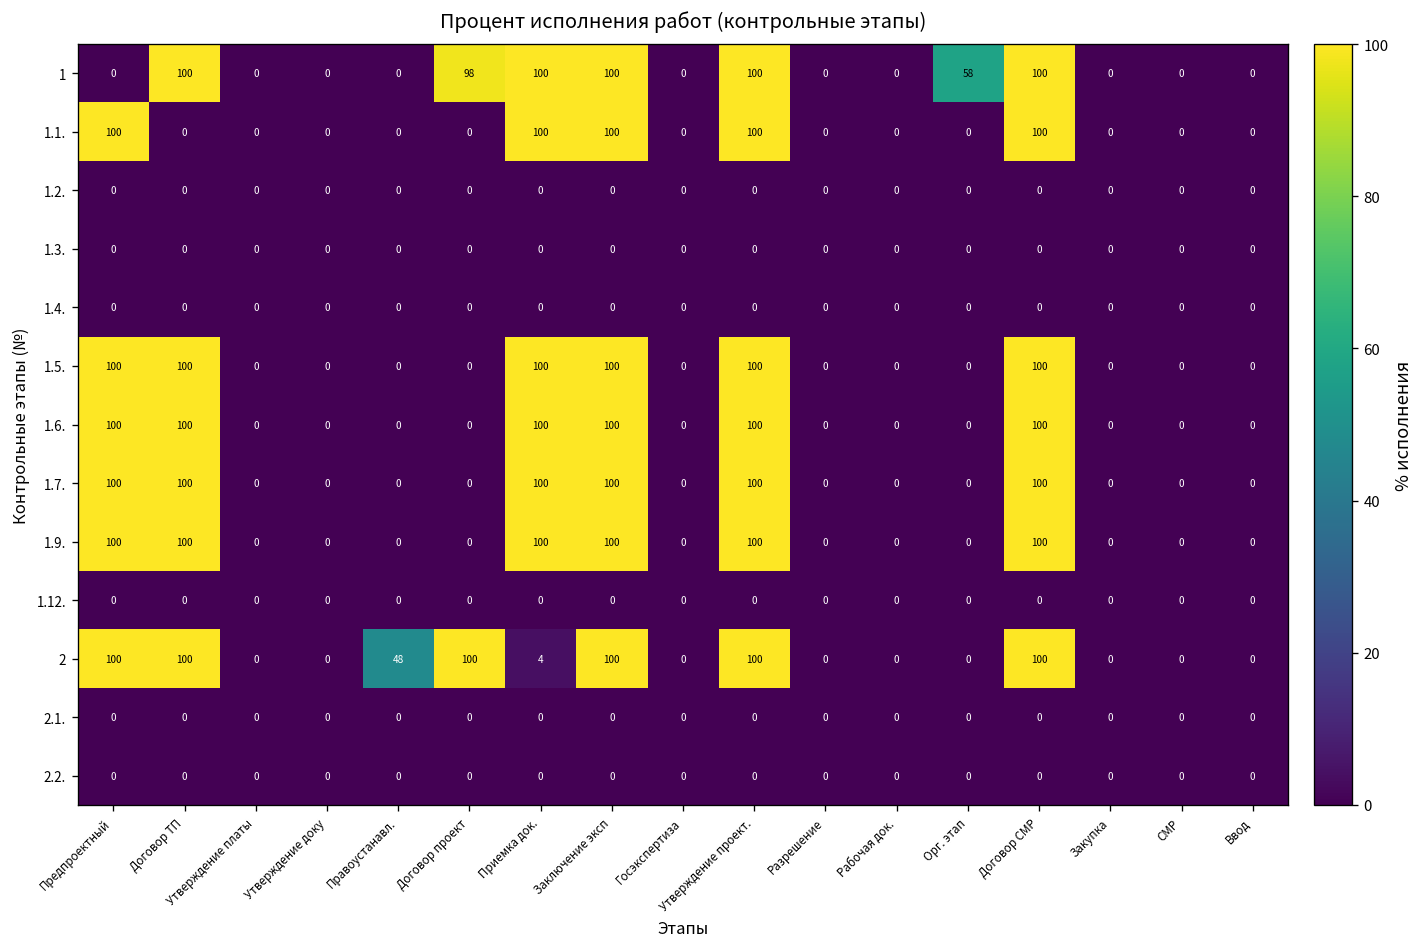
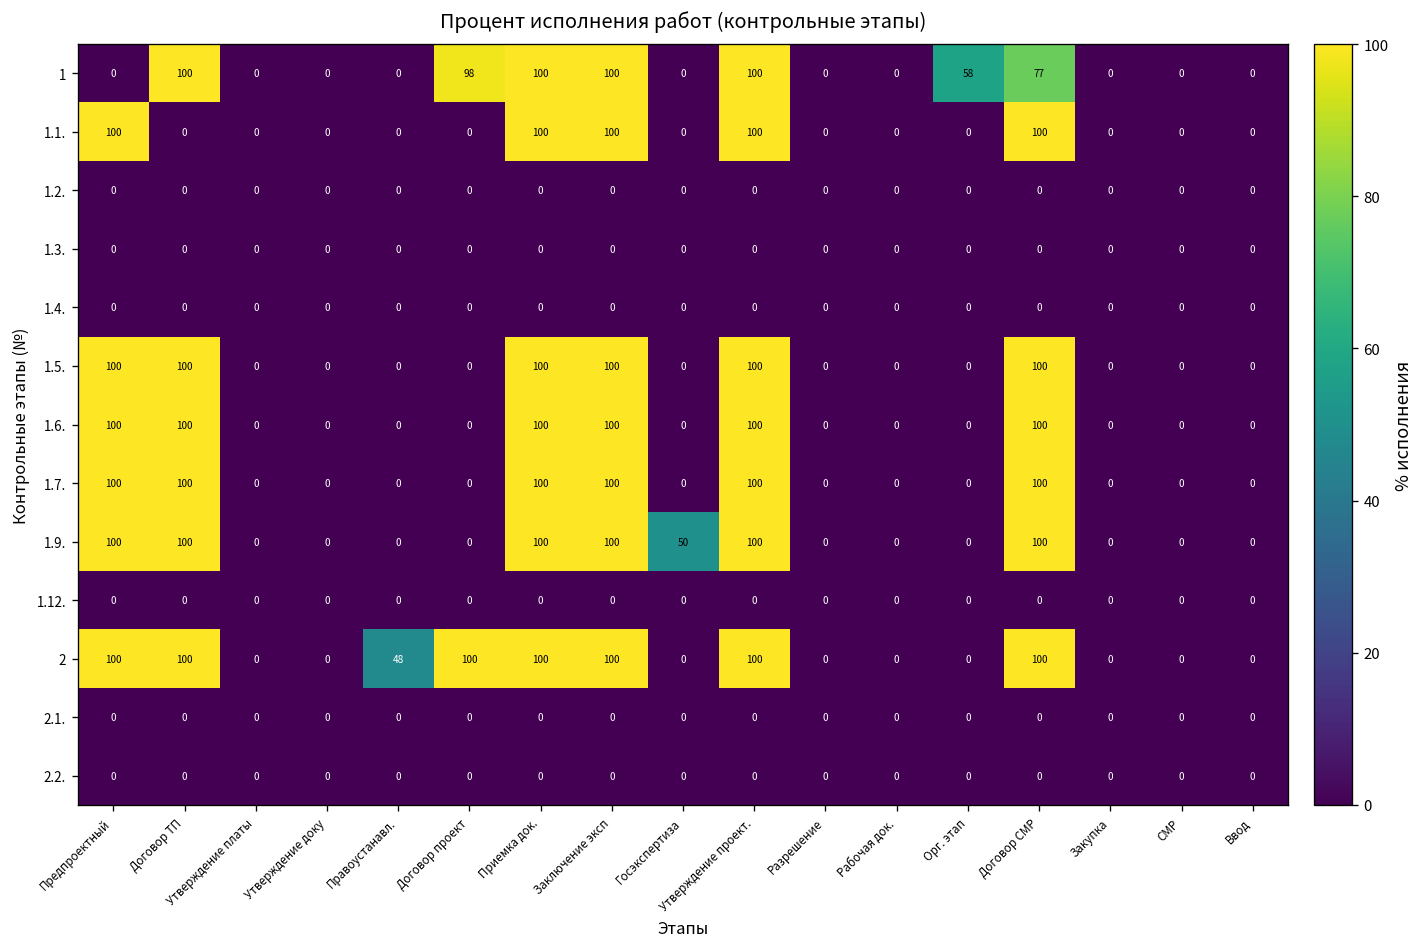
1, Договор СМР: 100 -> 77
1.9., Госэкспертиза: 0 -> 50
2, Приемка док.: 4 -> 100
